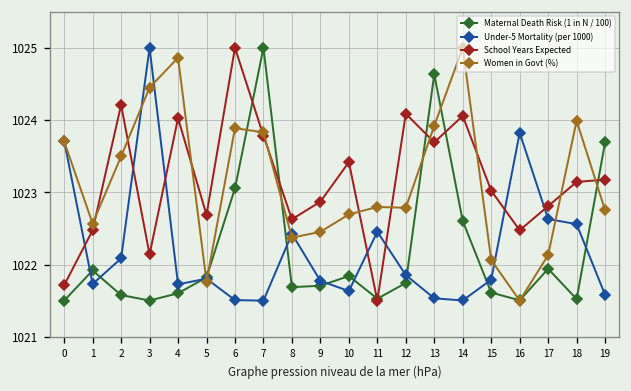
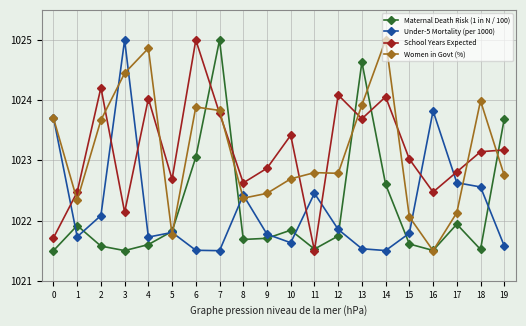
Women in Govt (%), 1: 1022.6 -> 1022.3
Women in Govt (%), 2: 1023.5 -> 1023.7
